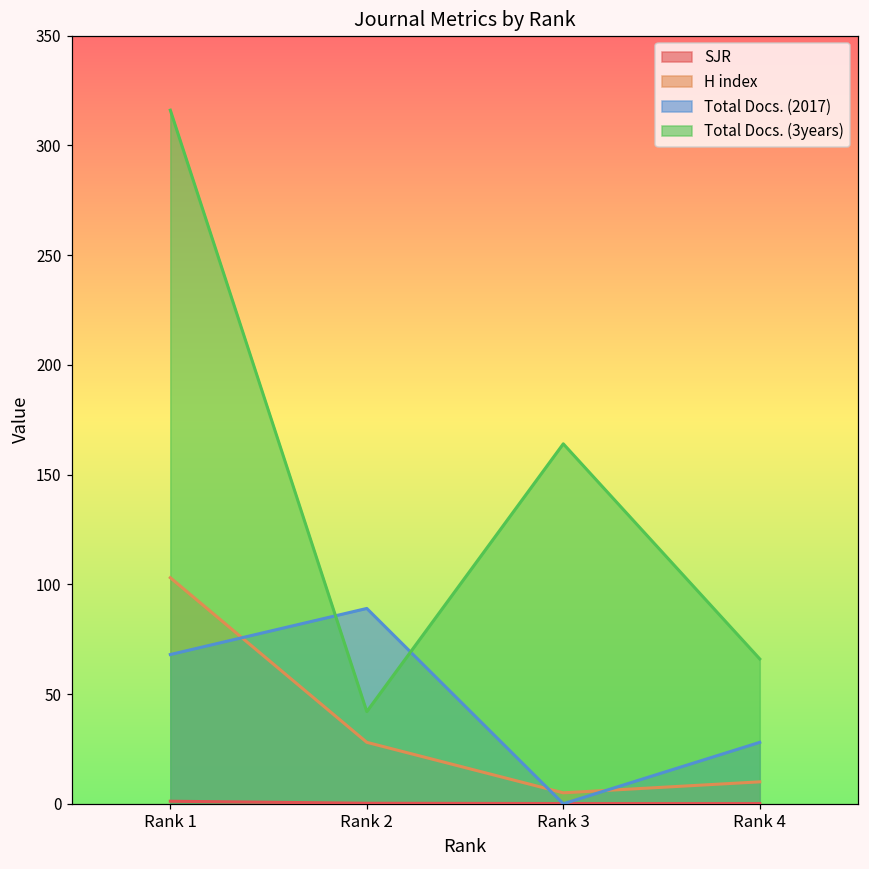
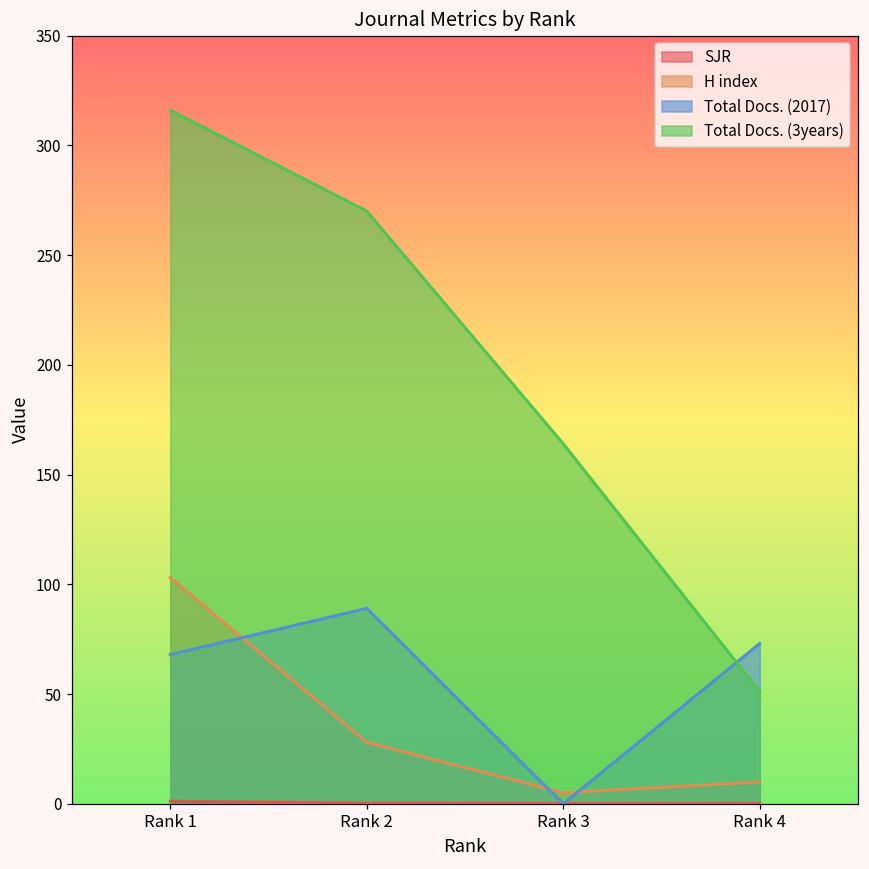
Total Docs. (3years), Rank 2: 42 -> 270
Total Docs. (2017), Rank 4: 28 -> 73
Total Docs. (3years), Rank 4: 66 -> 51
